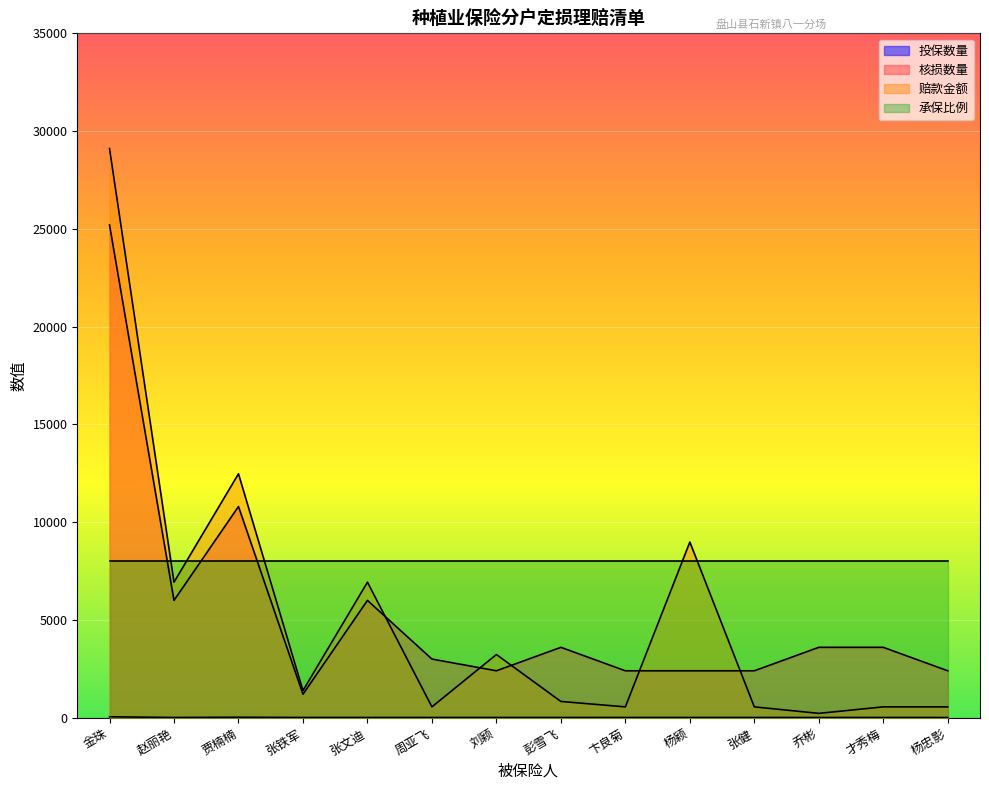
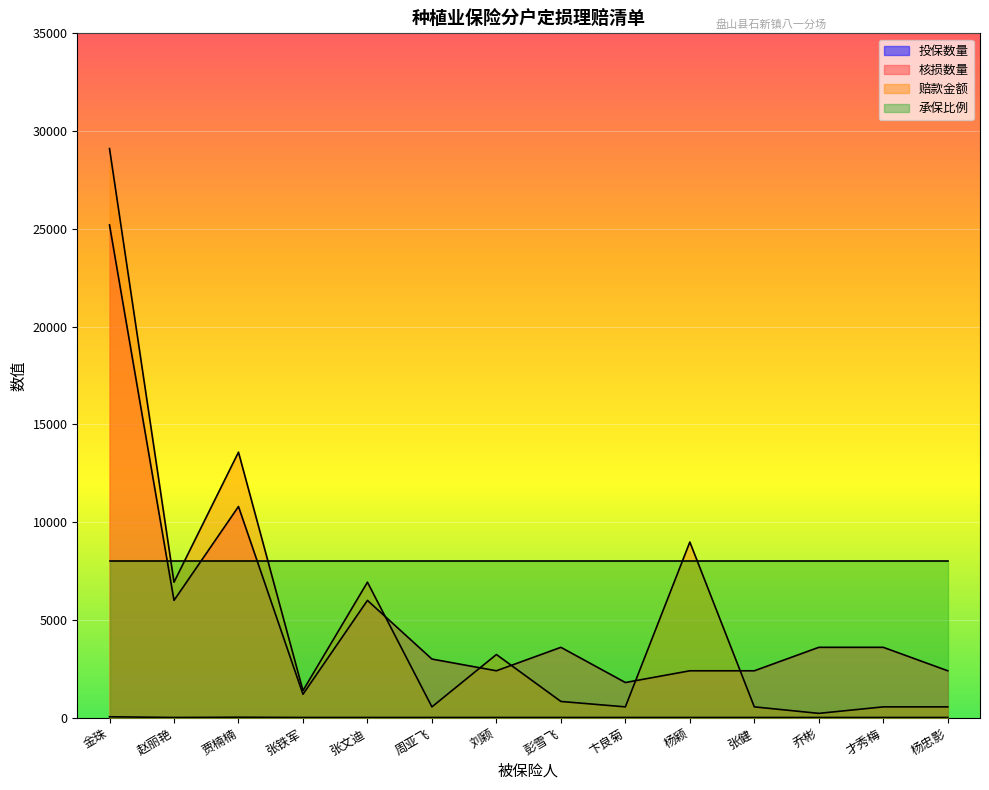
赔款金额, 贾楠楠: 12500 -> 13600
核损数量, 卞良菊: 2400 -> 1800
